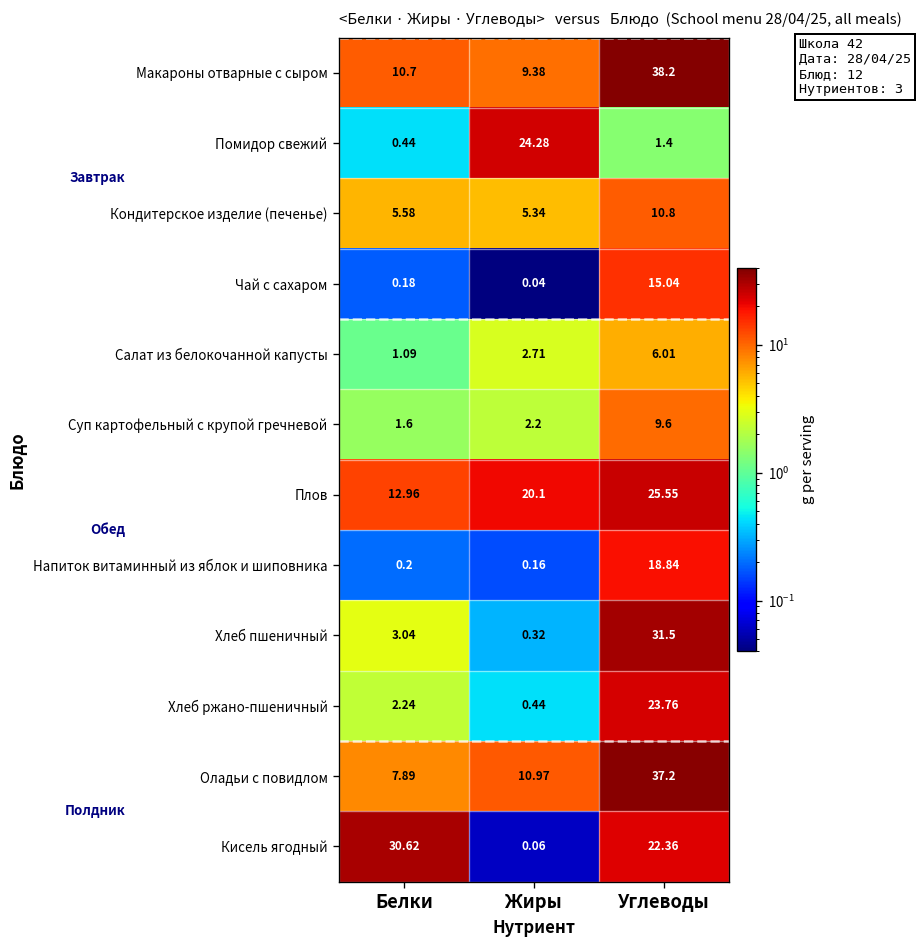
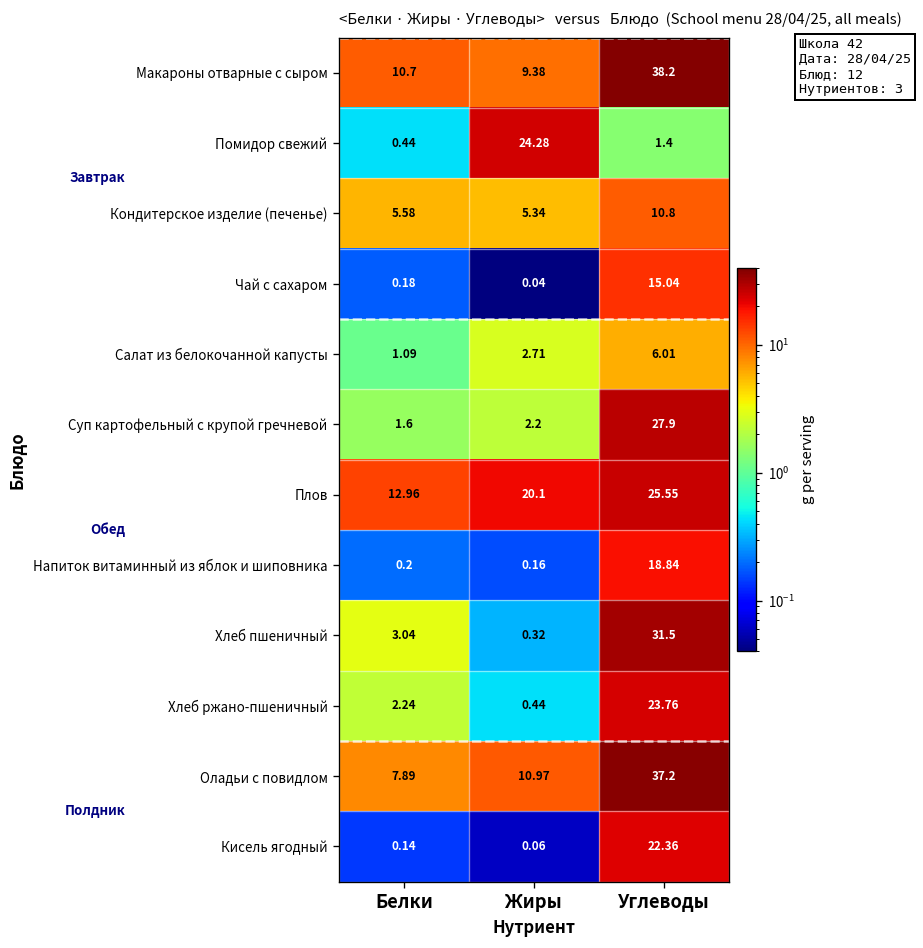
Суп картофельный с крупой гречневой, Углеводы: 9.6 -> 27.9
Кисель ягодный, Белки: 30.62 -> 0.14
